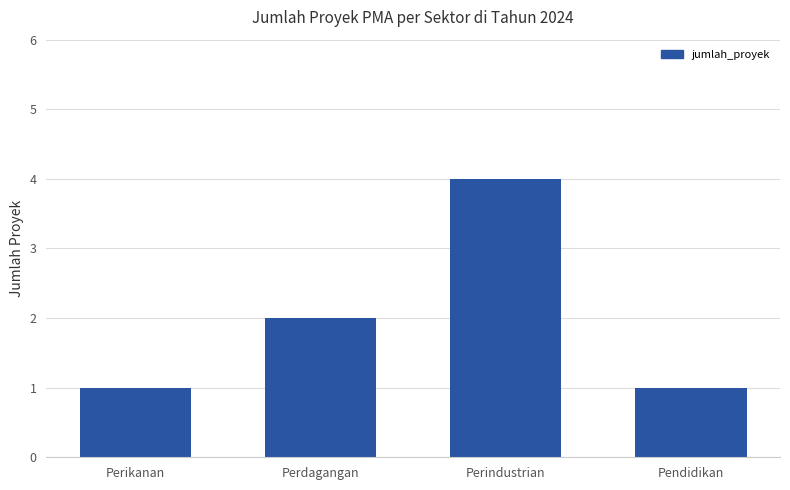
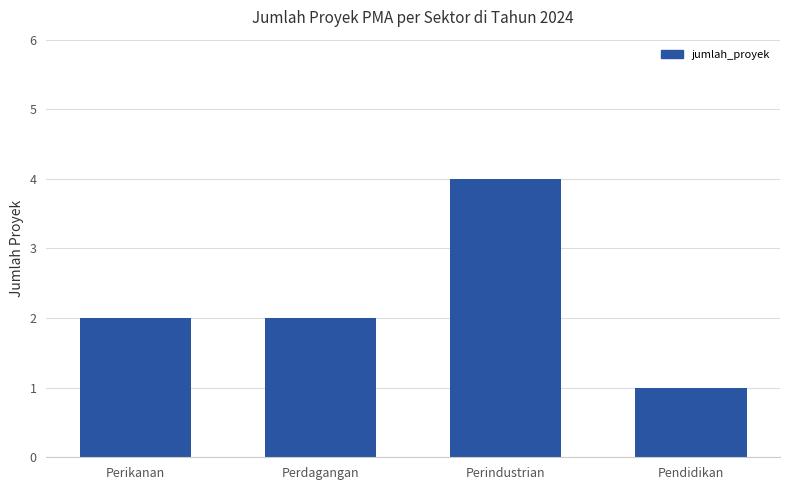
Perikanan: 1 -> 2
